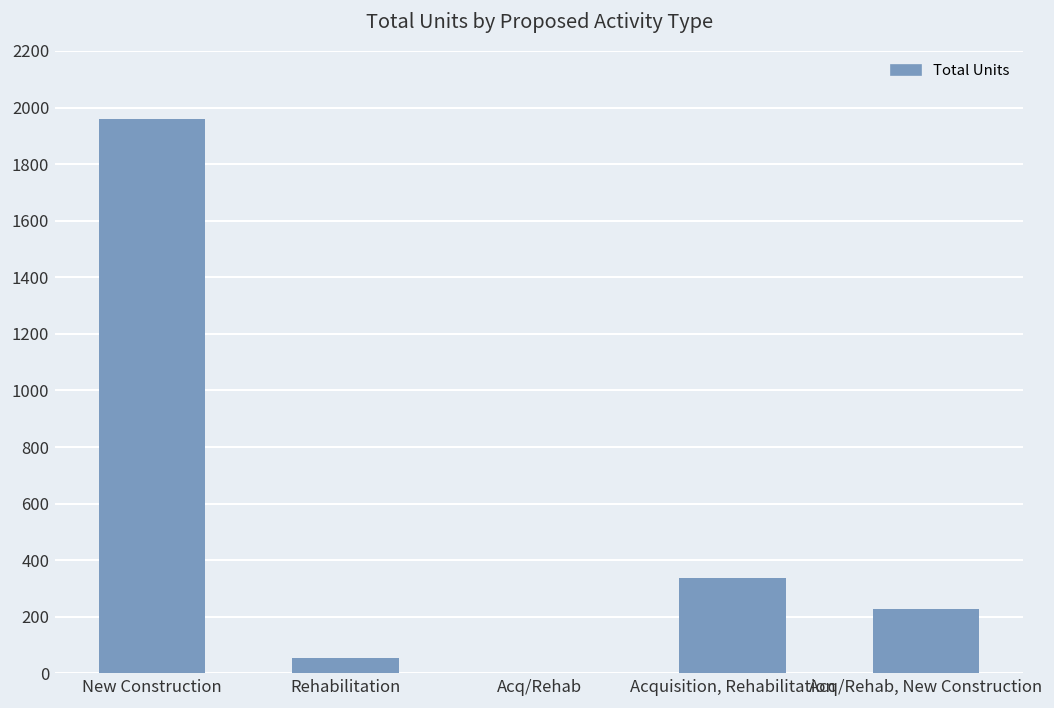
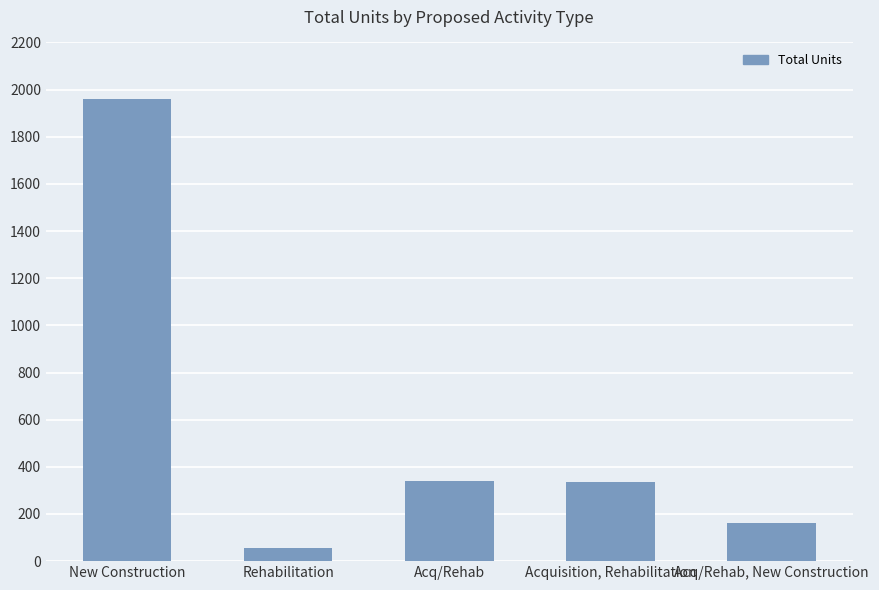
Acq/Rehab: 0 -> 340
Acq/Rehab, New Construction: 230 -> 160
